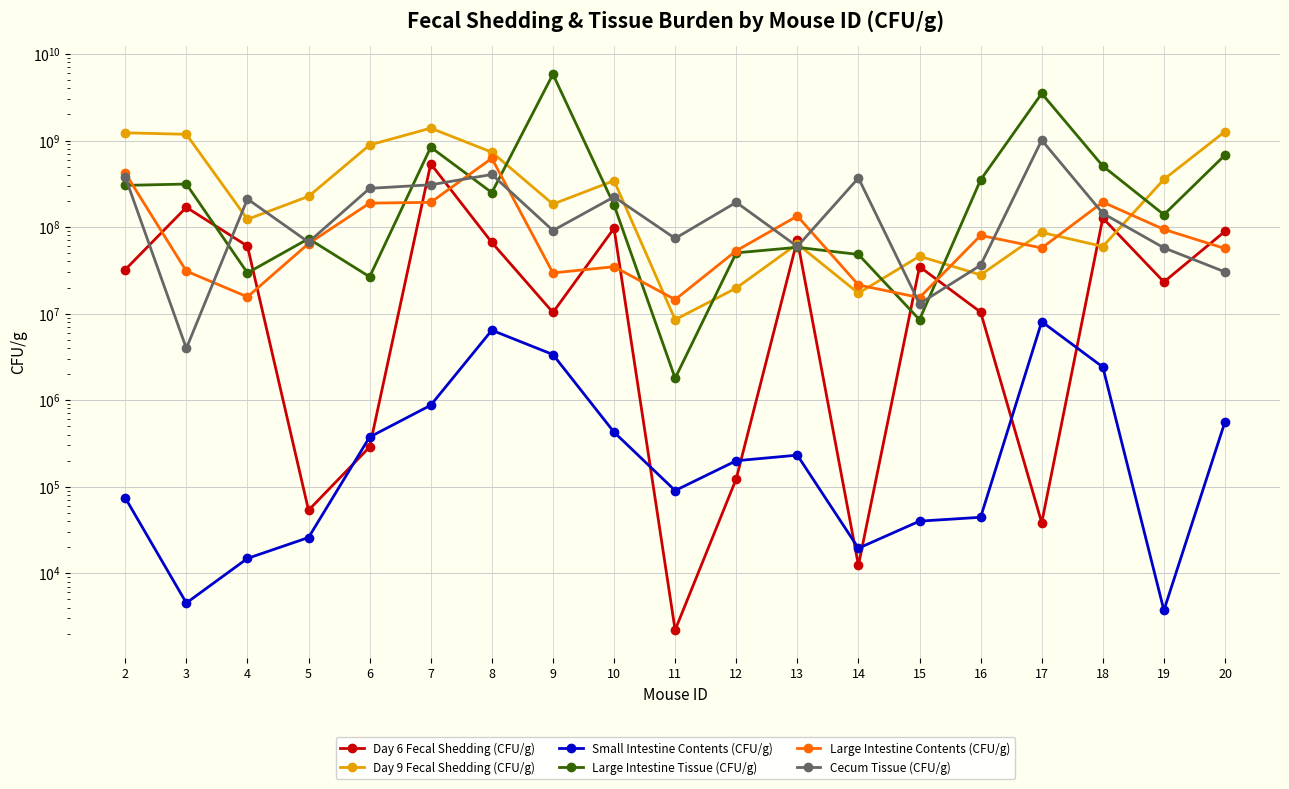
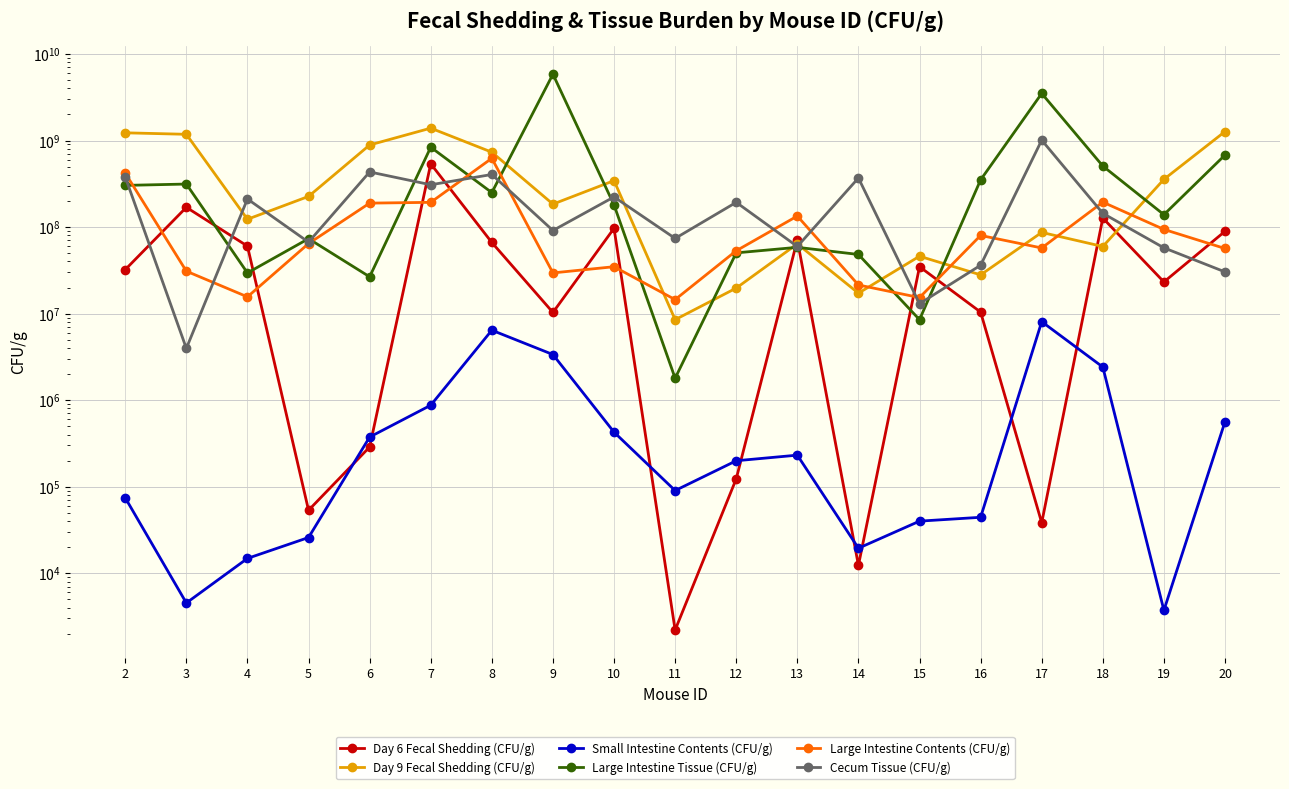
Cecum Tissue (CFU/g), 6: 280000000 -> 400000000
